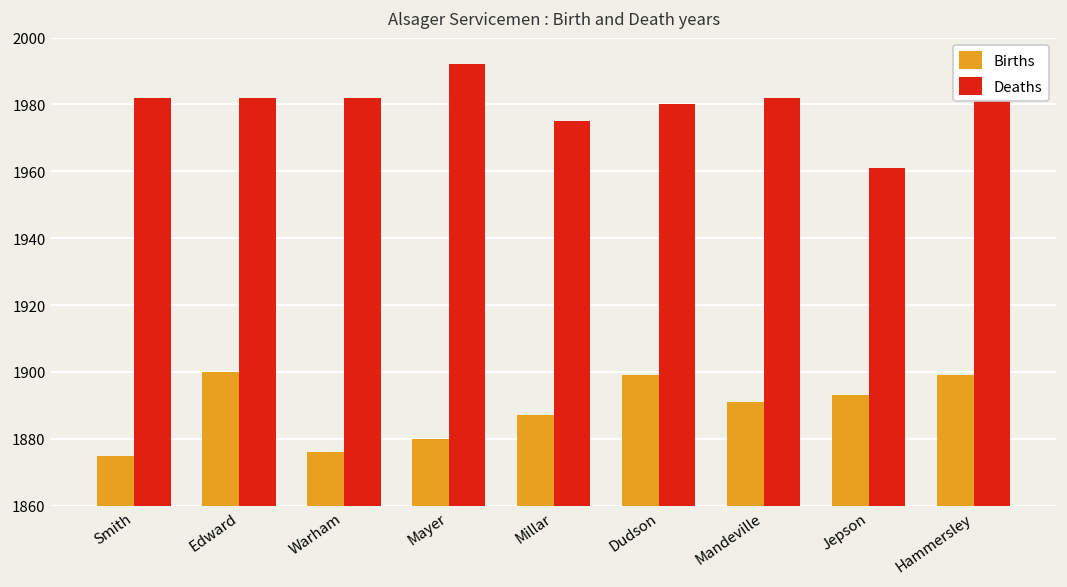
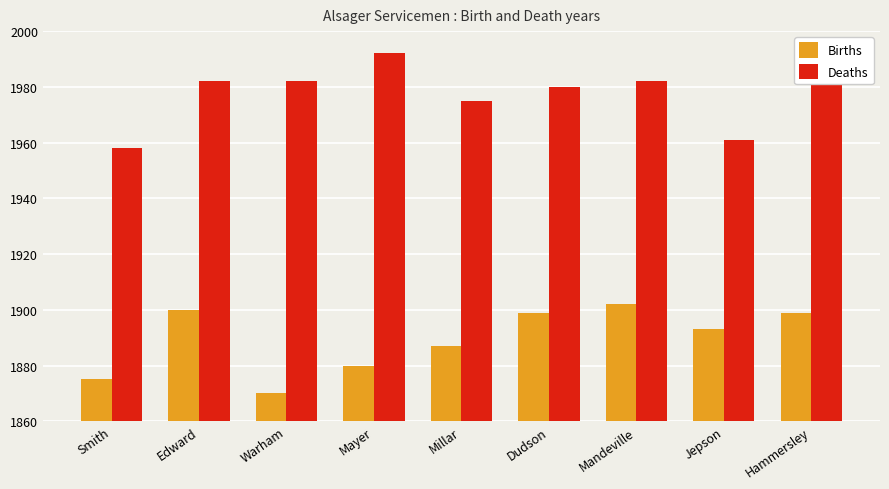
Deaths, Smith: 1982 -> 1958
Births, Warham: 1876 -> 1870
Births, Mandeville: 1891 -> 1902
